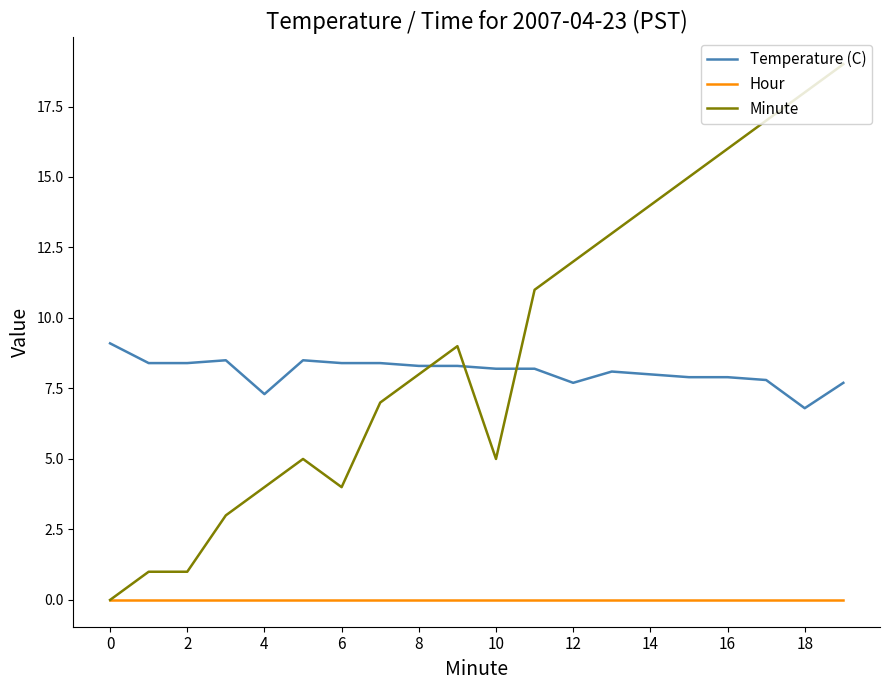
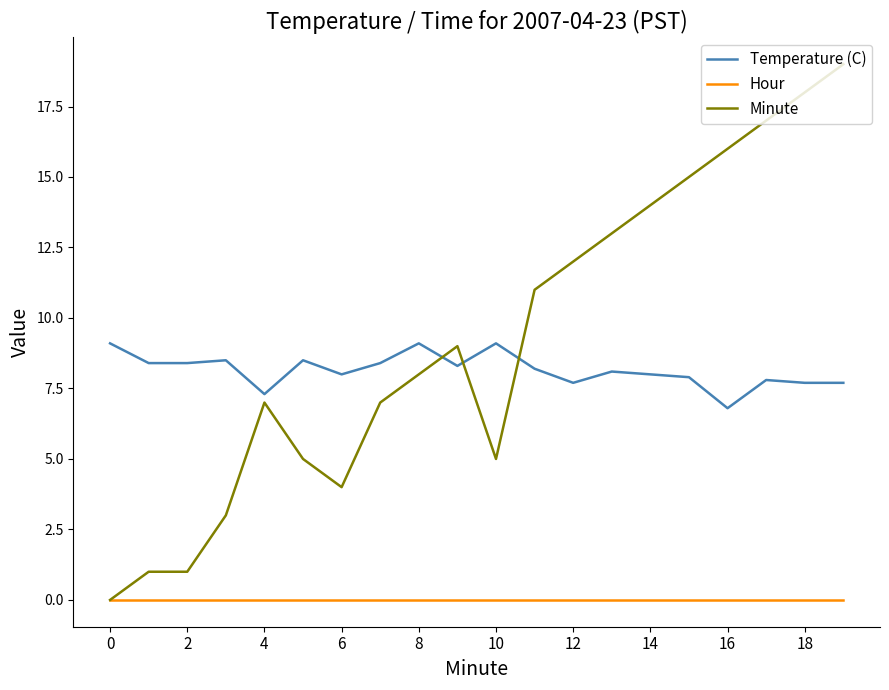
Minute, 4: 4 -> 7
Temperature (C), 6: 8.4 -> 8.0
Temperature (C), 8: 8.3 -> 9.1
Temperature (C), 10: 8.2 -> 9.1
Temperature (C), 16: 7.9 -> 6.8
Temperature (C), 18: 6.8 -> 7.7
